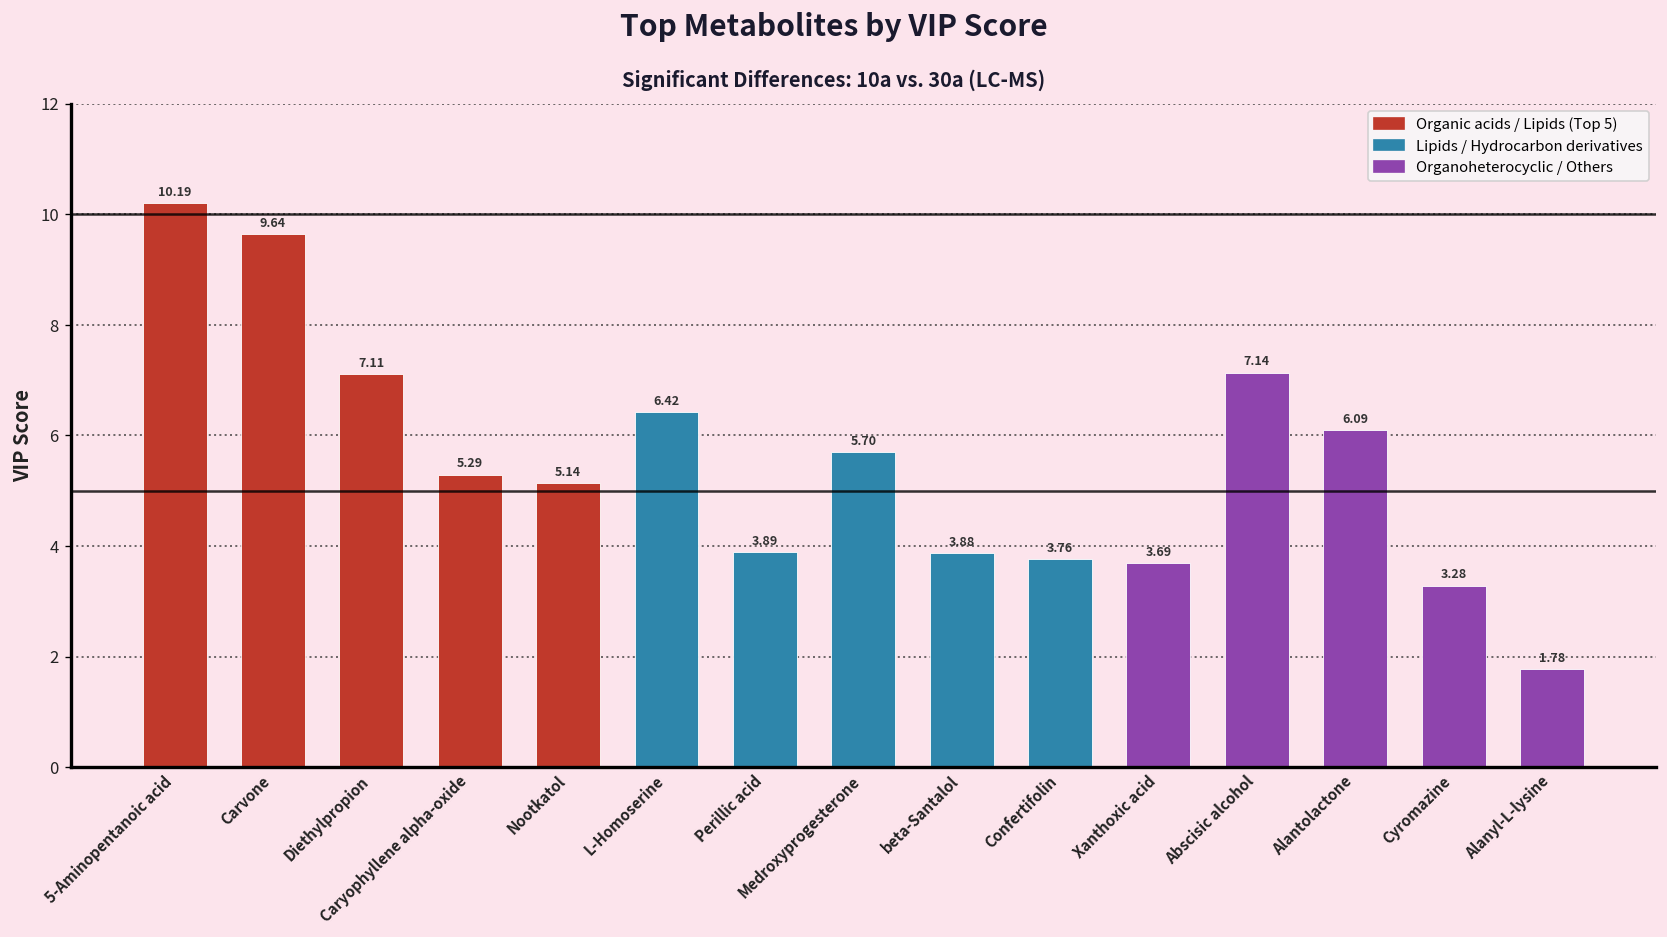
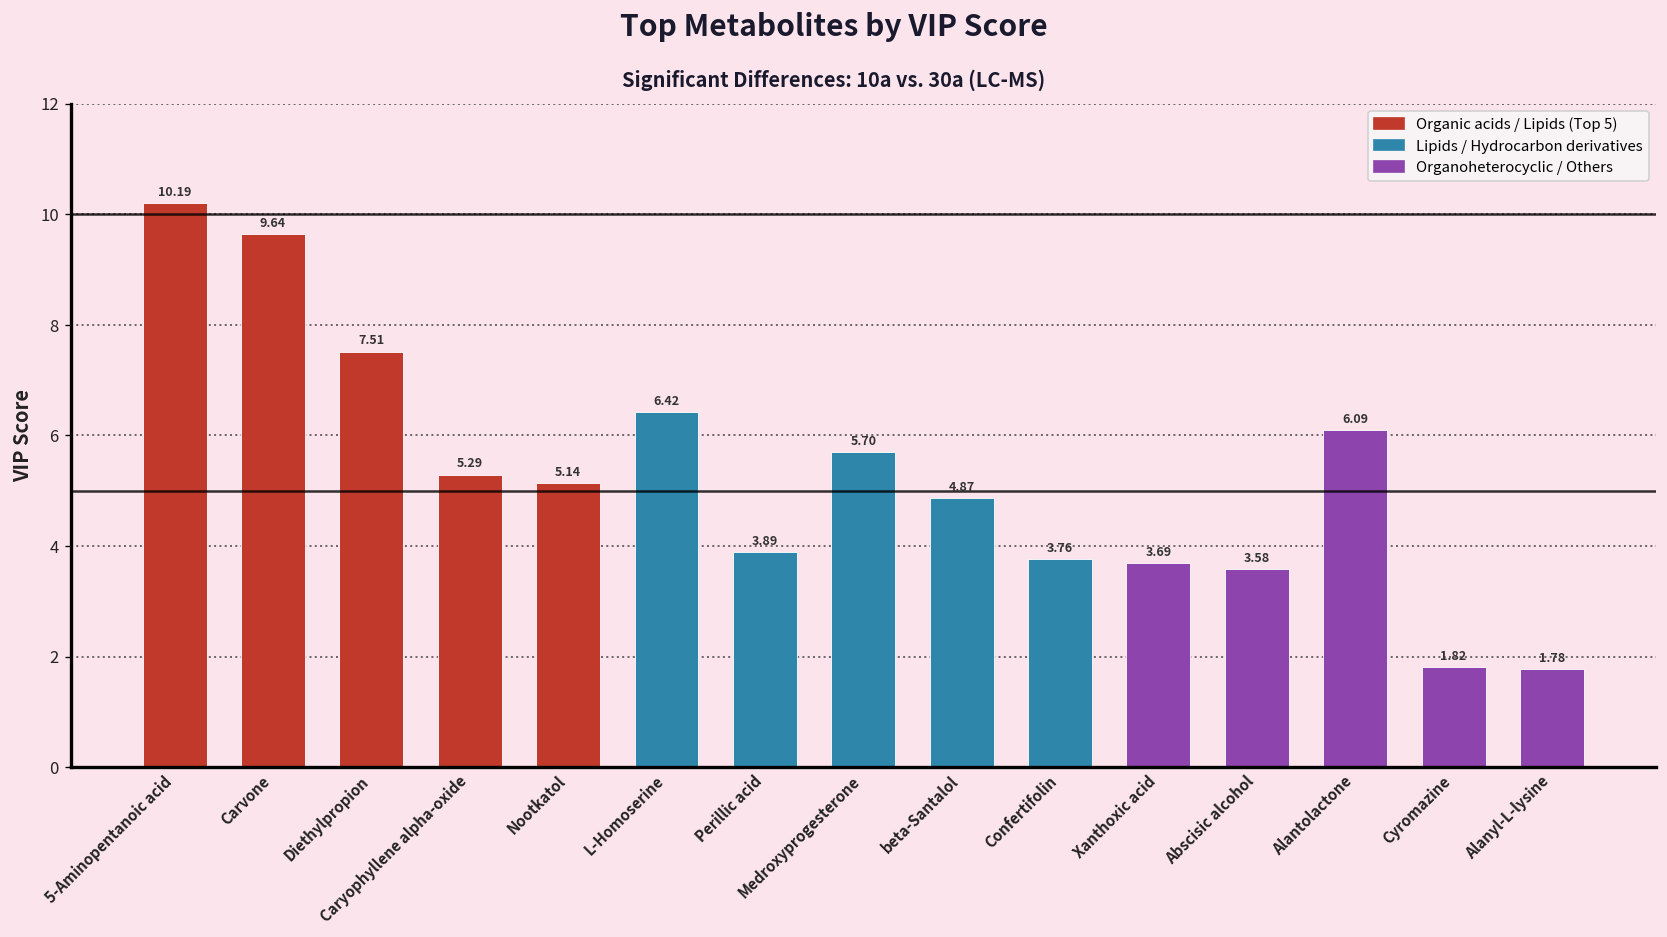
Diethylpropion: 7.11 -> 7.51
beta-Santalol: 3.88 -> 4.87
Abscisic alcohol: 7.14 -> 3.58
Cyromazine: 3.28 -> 1.82
